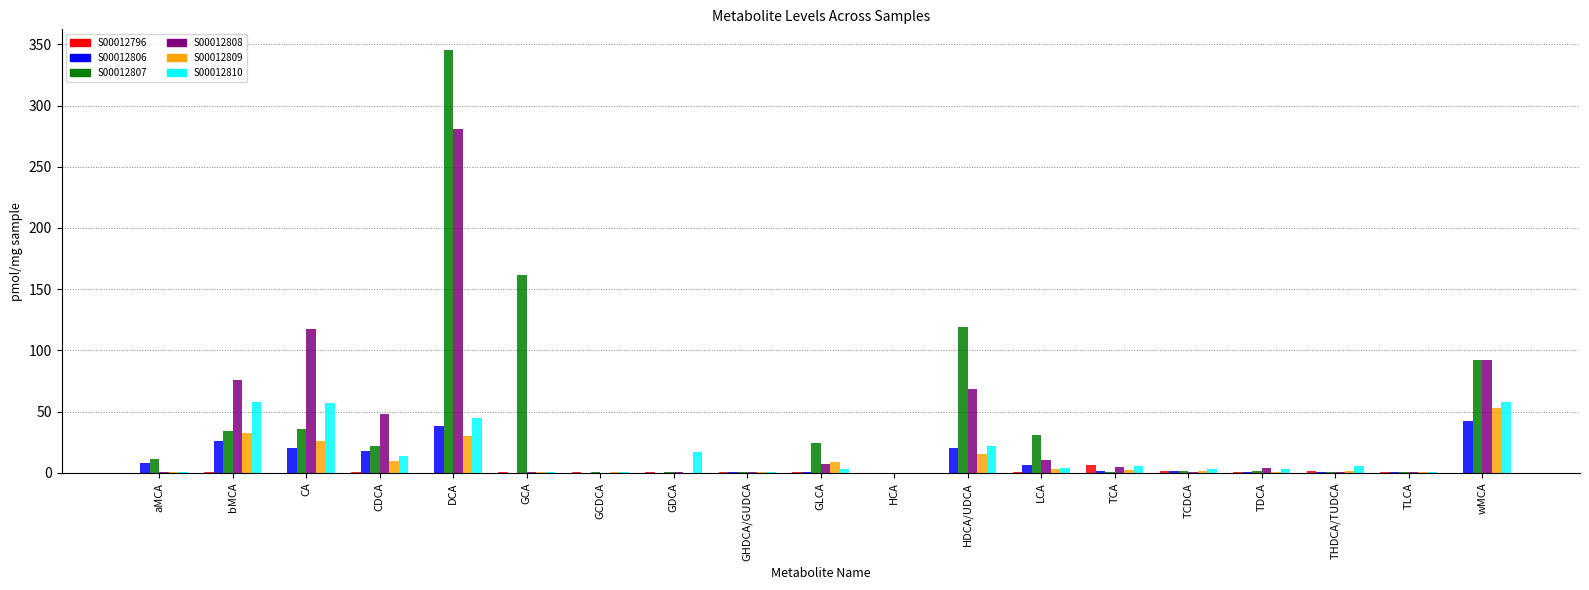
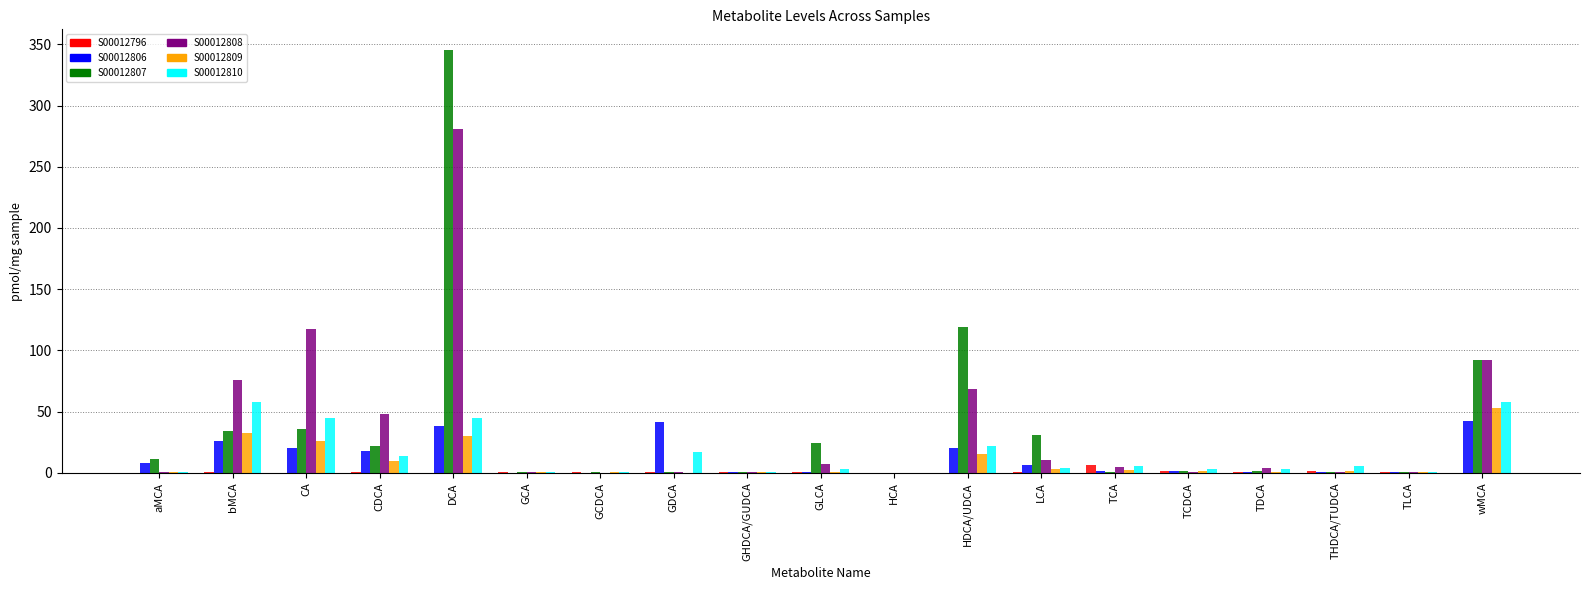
S00012810, CA: 57 -> 45
S00012807, GCA: 162 -> 0
S00012806, GDCA: 0 -> 42
S00012809, GLCA: 9 -> 1
